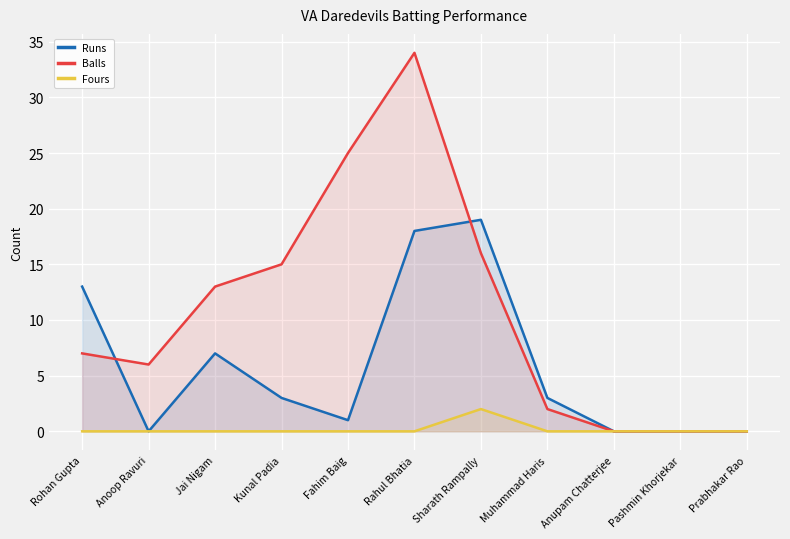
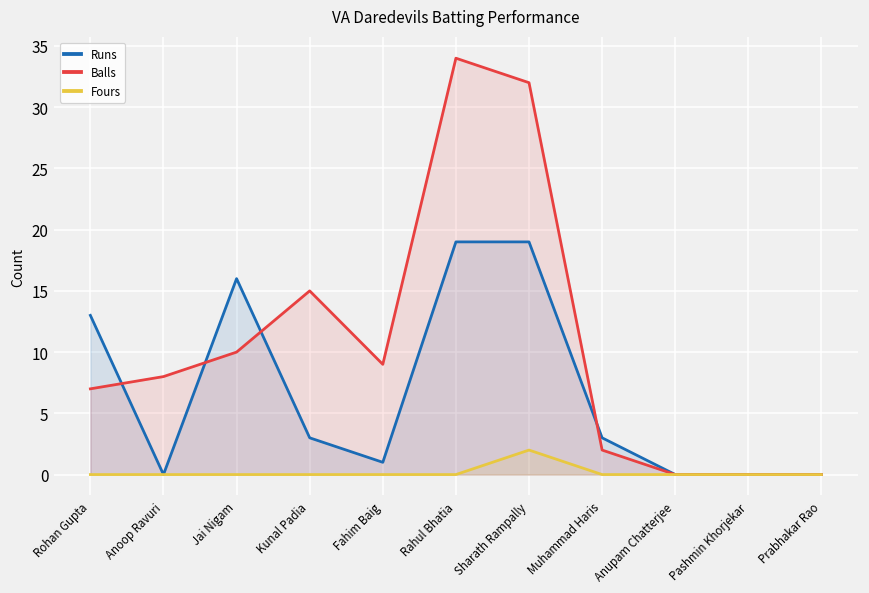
Balls, Anoop Ravuri: 6 -> 8
Runs, Jai Nigam: 7 -> 16
Balls, Jai Nigam: 13 -> 10
Balls, Fahim Baig: 25 -> 9
Runs, Rahul Bhatia: 18 -> 19
Balls, Sharath Rampally: 16 -> 32
